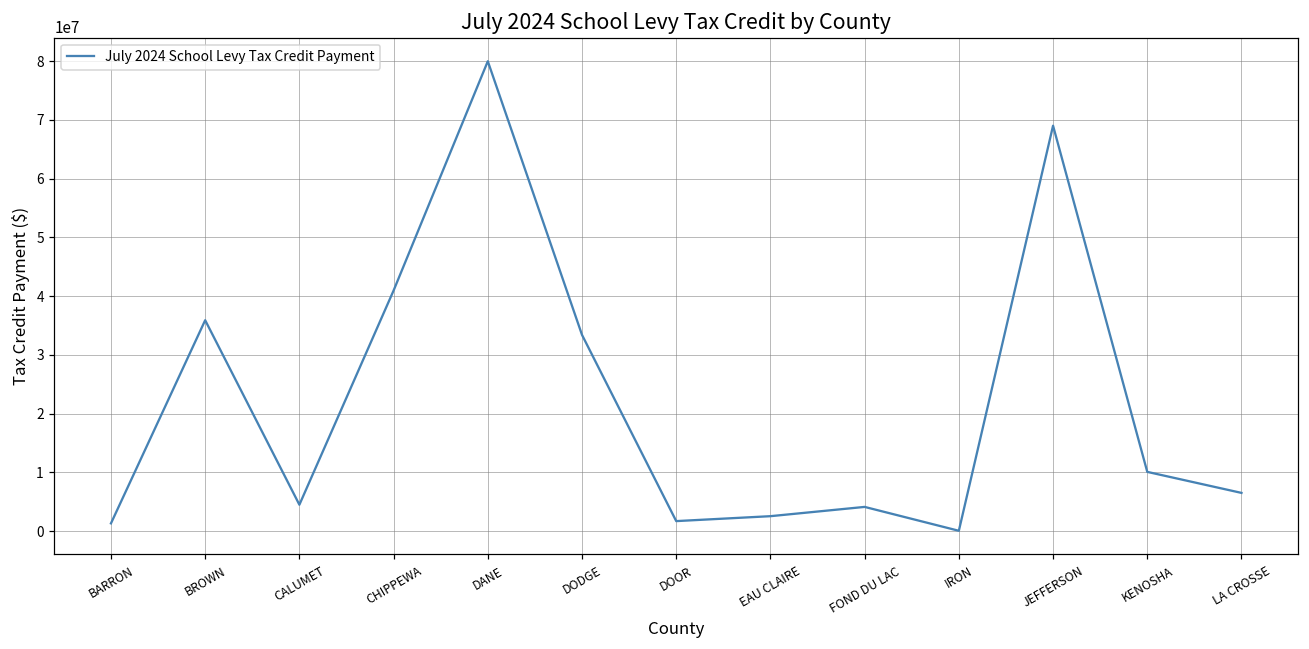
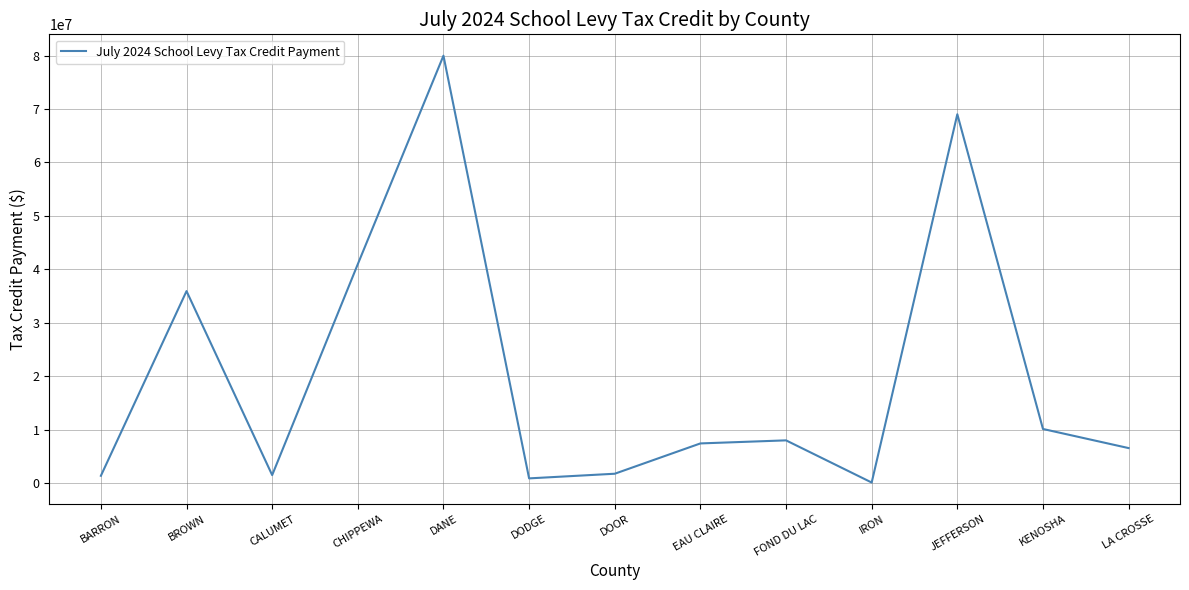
CALUMET: 5000000 -> 1000000
DODGE: 33000000 -> 1000000
EAU CLAIRE: 3000000 -> 7000000
FOND DU LAC: 4000000 -> 8000000
